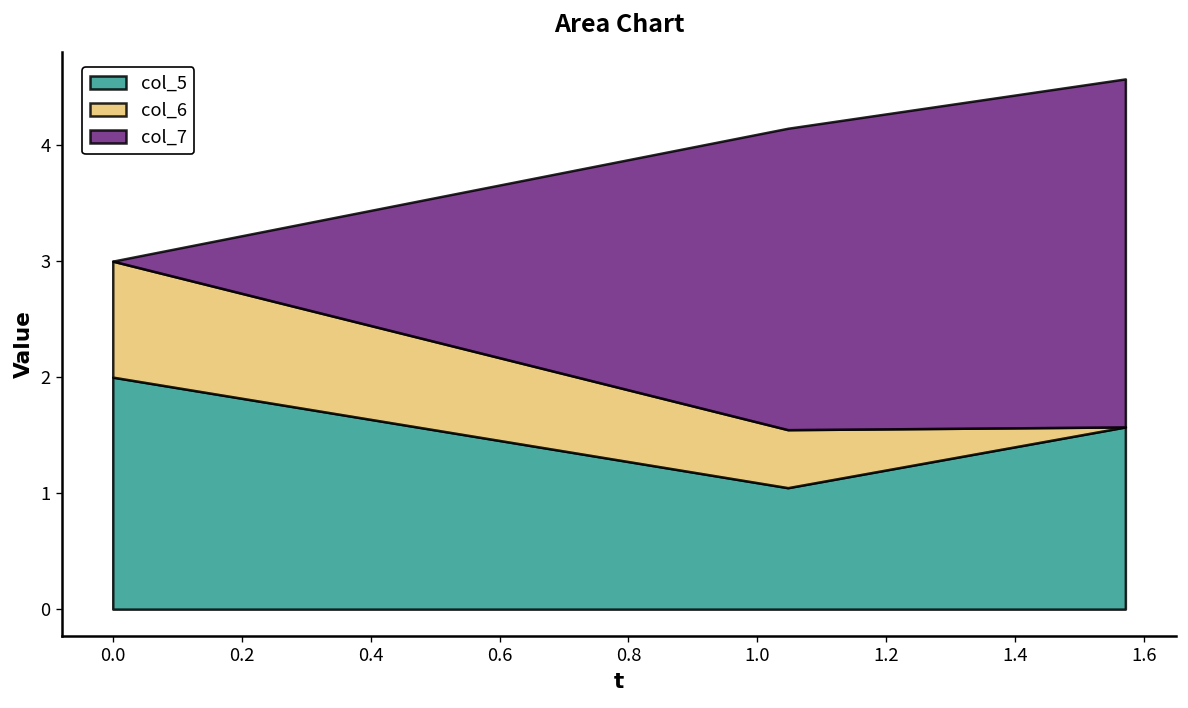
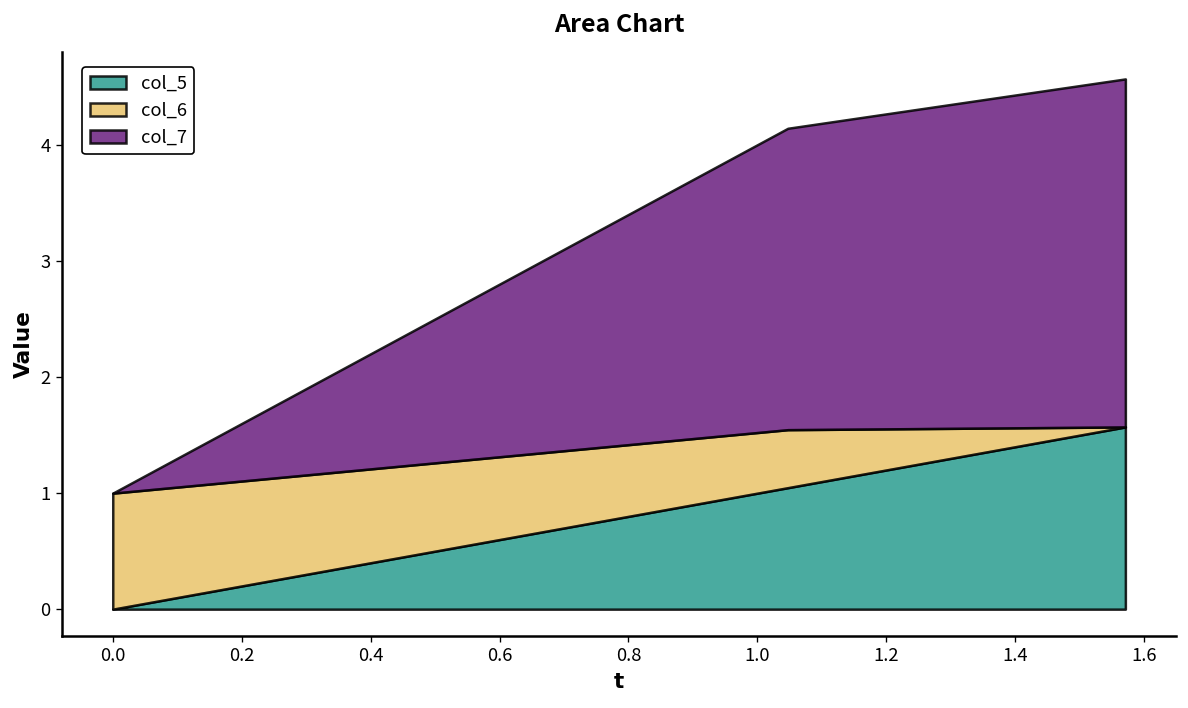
col_5, 0.0: 2 -> 0
